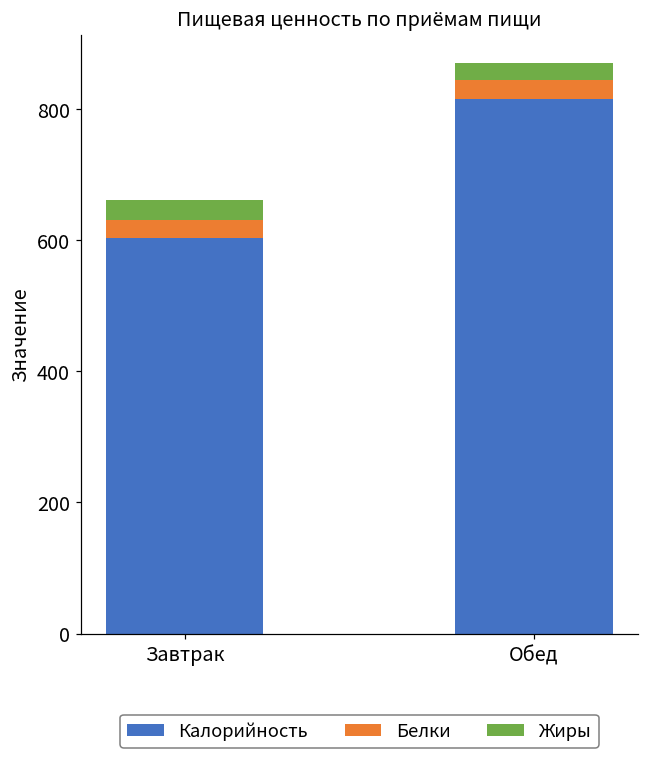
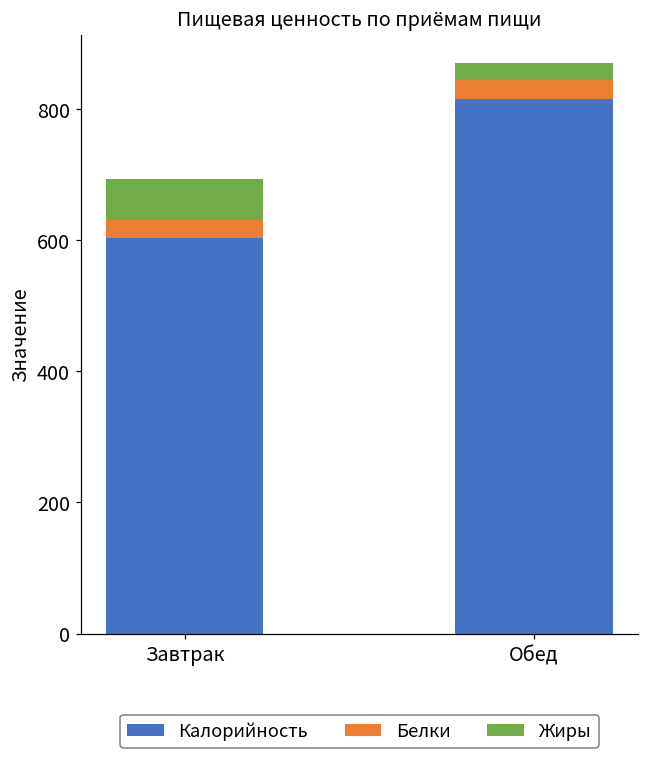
Жиры, Завтрак: 30 -> 60
